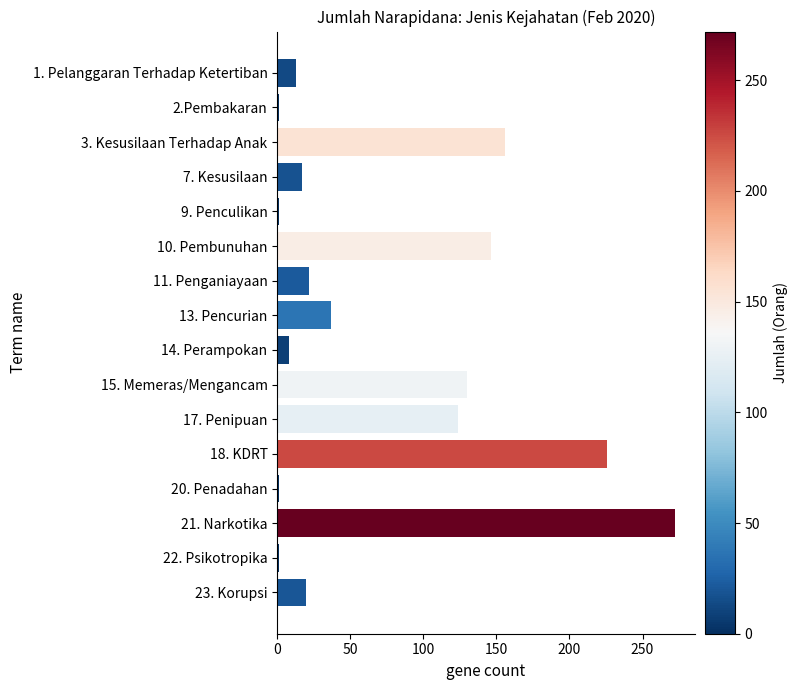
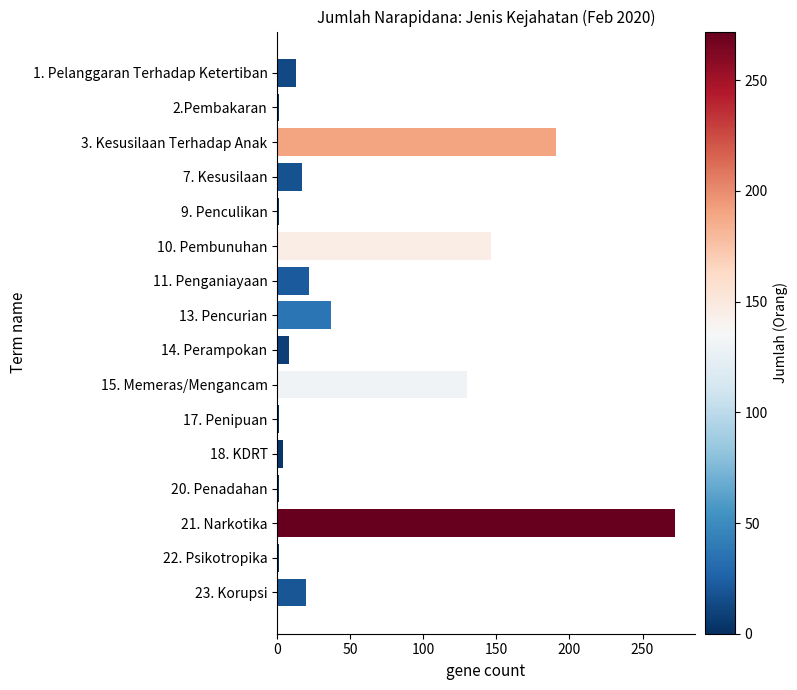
3. Kesusilaan Terhadap Anak: 156 -> 191
17. Penipuan: 124 -> 1
18. KDRT: 226 -> 4
